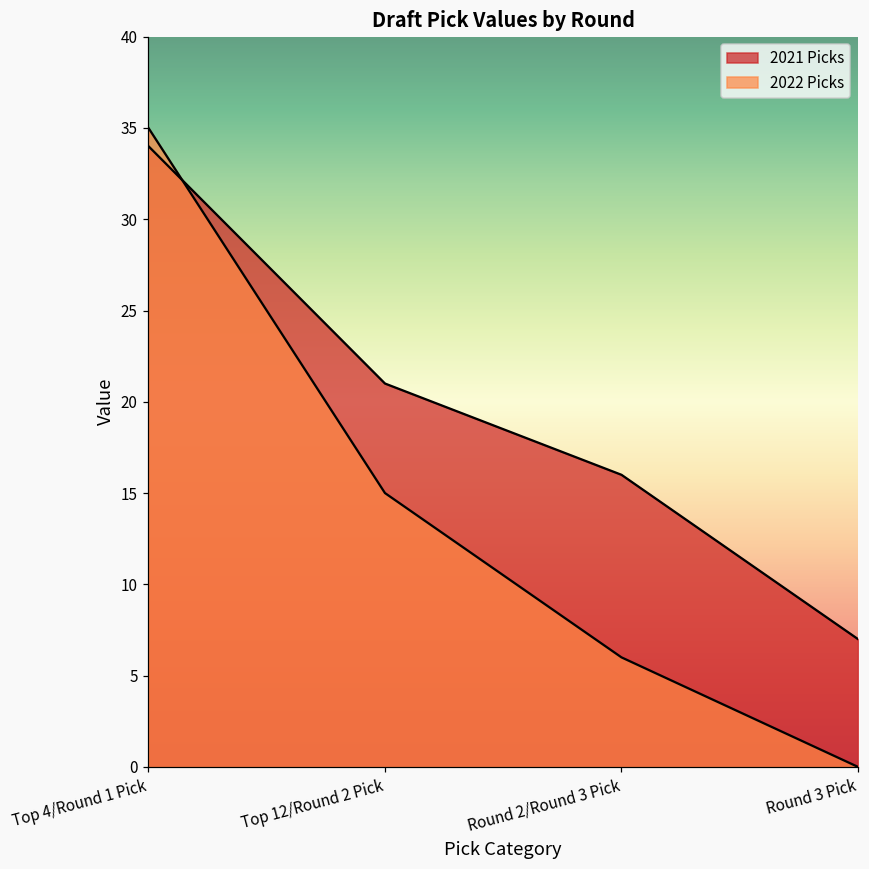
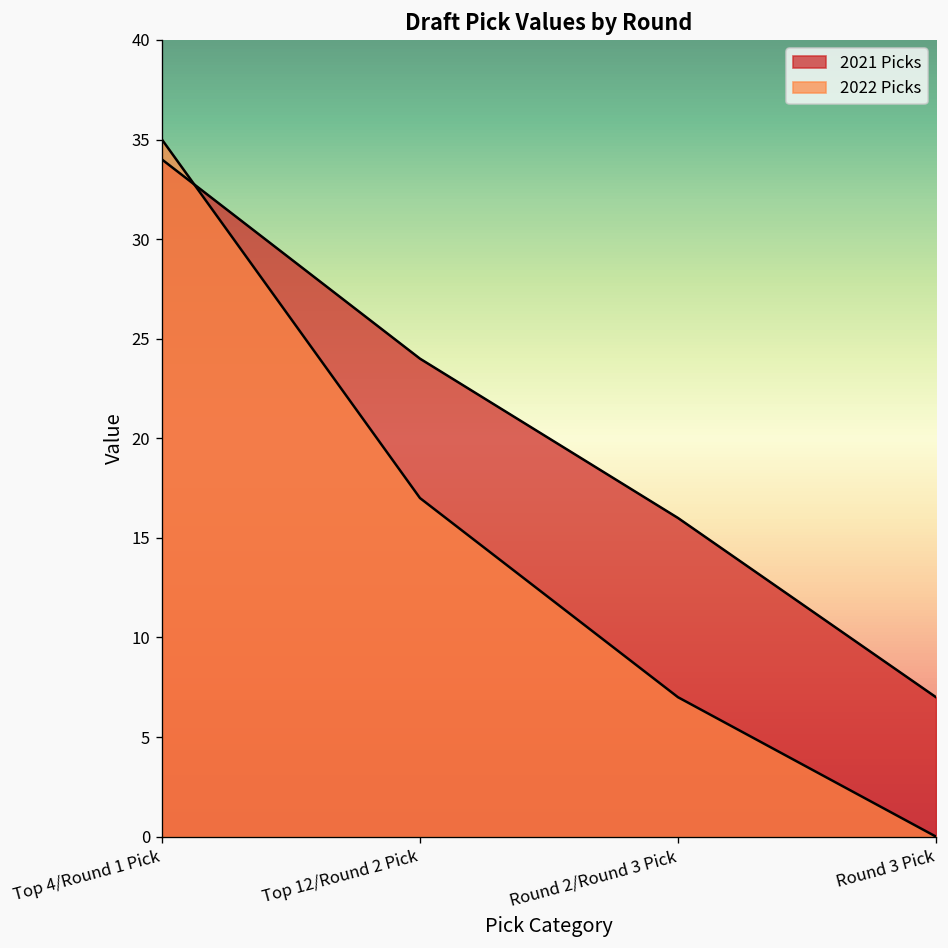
2021 Picks, Top 12/Round 2 Pick: 21 -> 24
2022 Picks, Top 12/Round 2 Pick: 15 -> 17
2022 Picks, Round 2/Round 3 Pick: 6 -> 7
